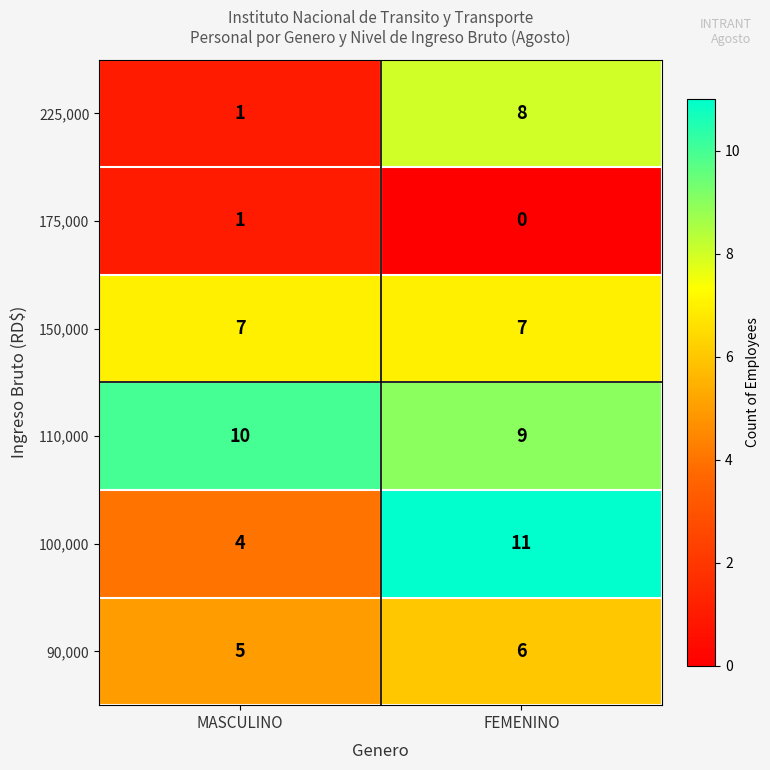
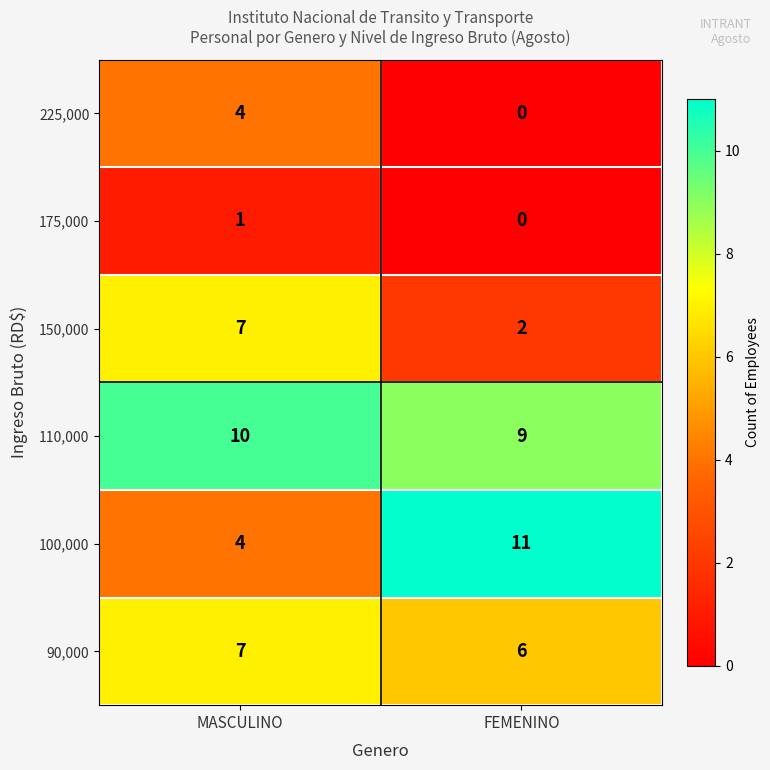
225,000, MASCULINO: 1 -> 4
225,000, FEMENINO: 8 -> 0
150,000, FEMENINO: 7 -> 2
90,000, MASCULINO: 5 -> 7
